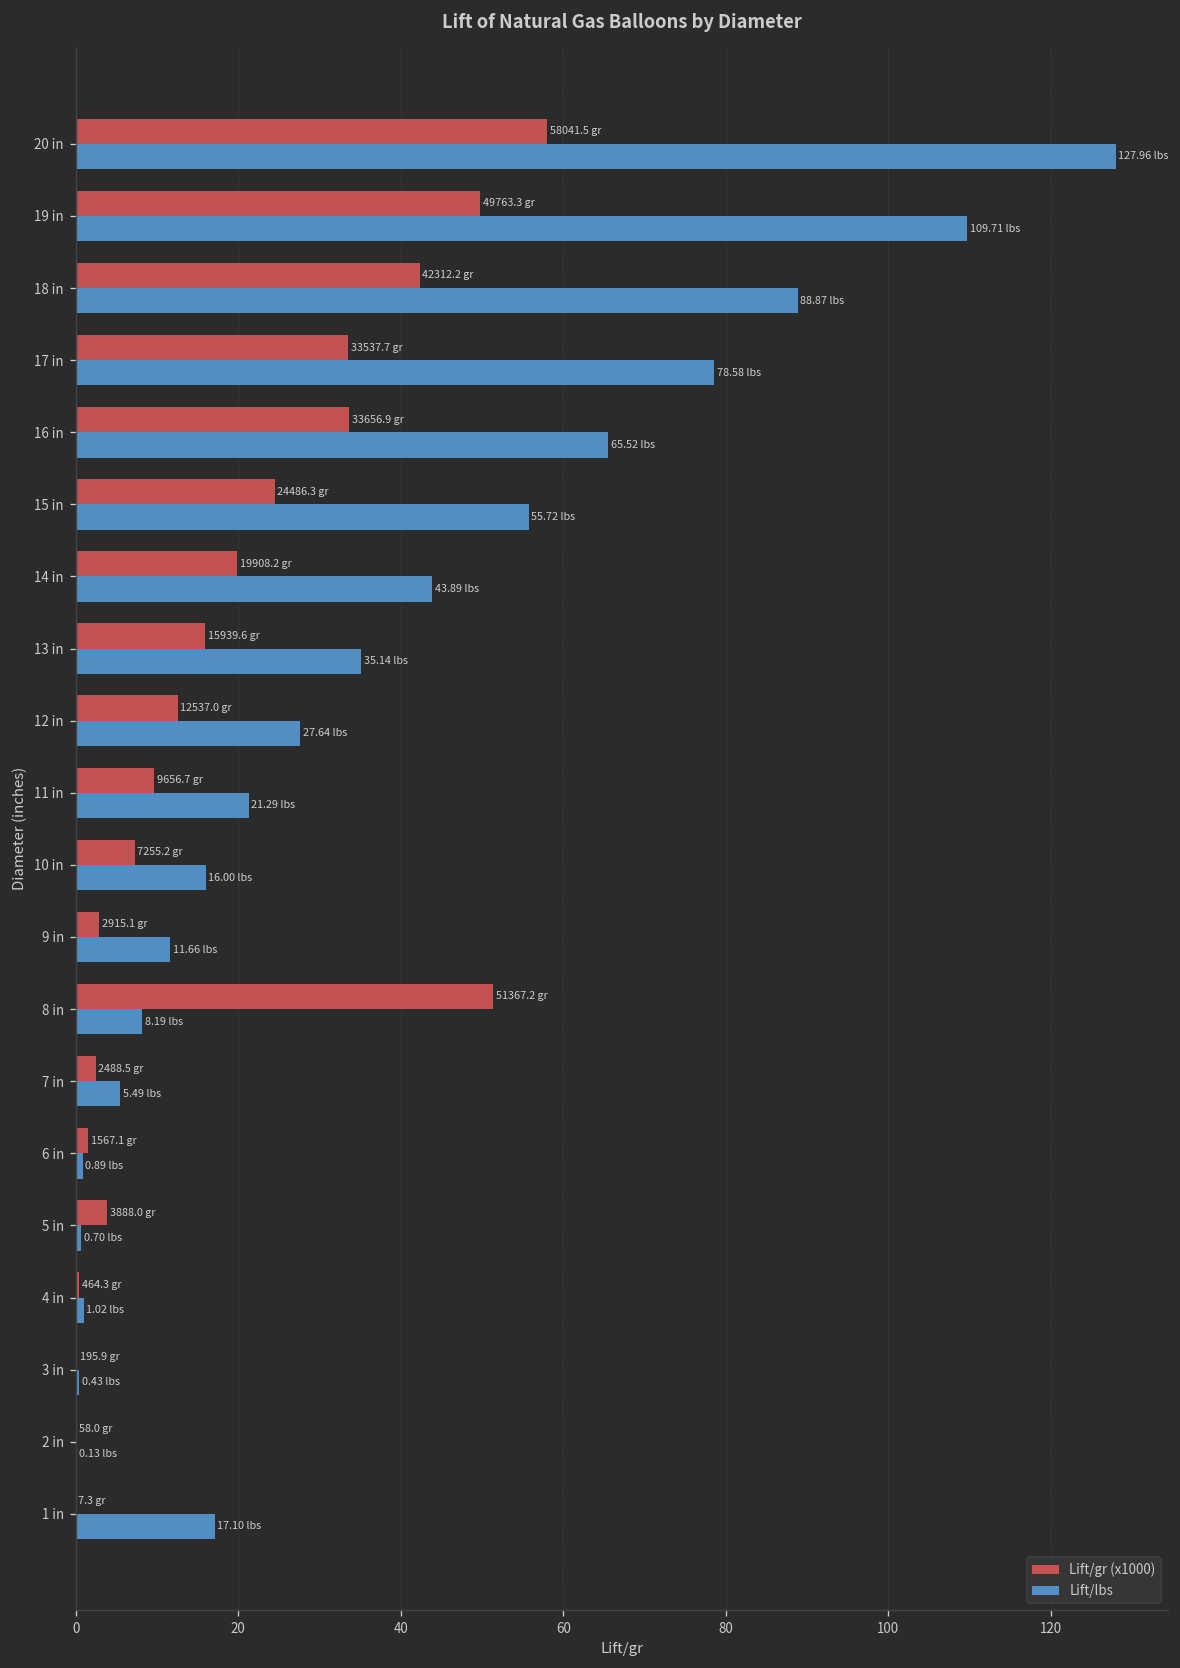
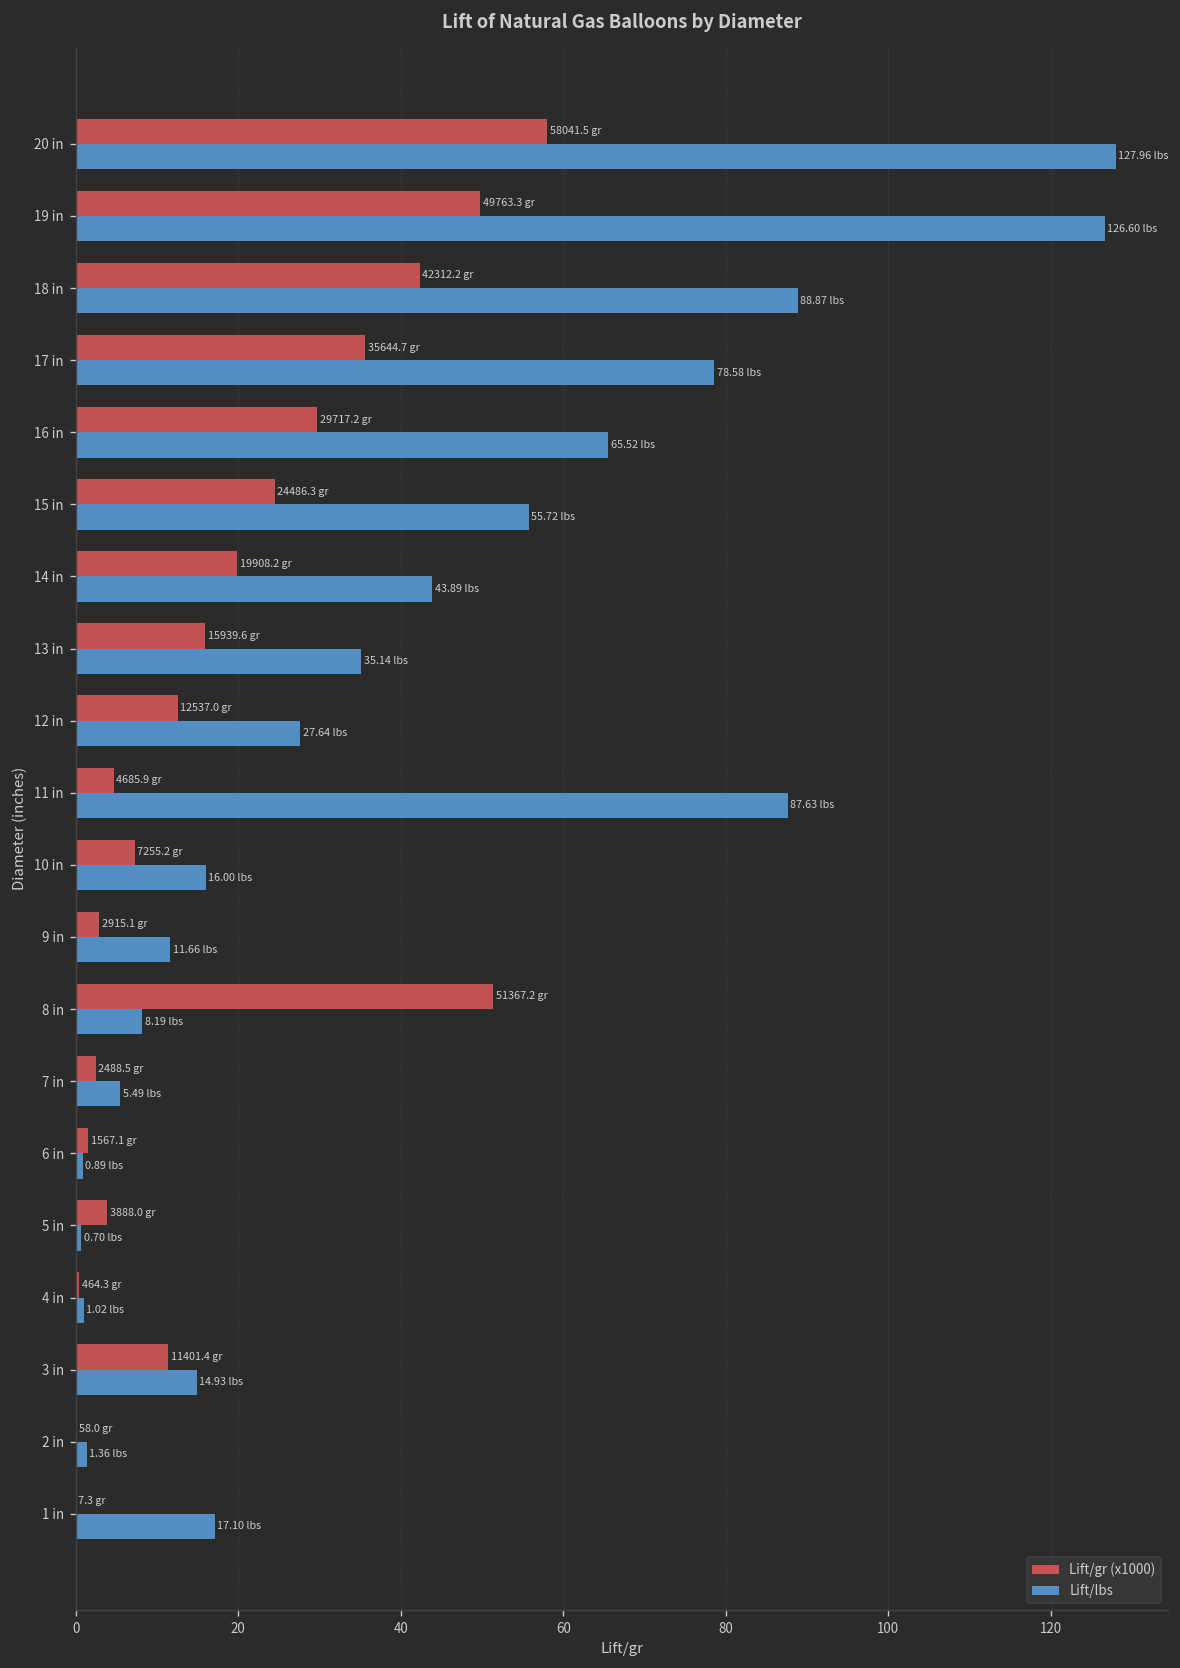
Lift/lbs, 19 in: 109.71 -> 126.60
Lift/gr (x1000), 17 in: 33537.7 -> 35644.7
Lift/gr (x1000), 16 in: 33656.9 -> 29717.2
Lift/gr (x1000), 11 in: 9656.7 -> 4685.9
Lift/lbs, 11 in: 21.29 -> 87.63
Lift/gr (x1000), 3 in: 195.9 -> 11401.4
Lift/lbs, 3 in: 0.43 -> 14.93
Lift/lbs, 2 in: 0.13 -> 1.36
